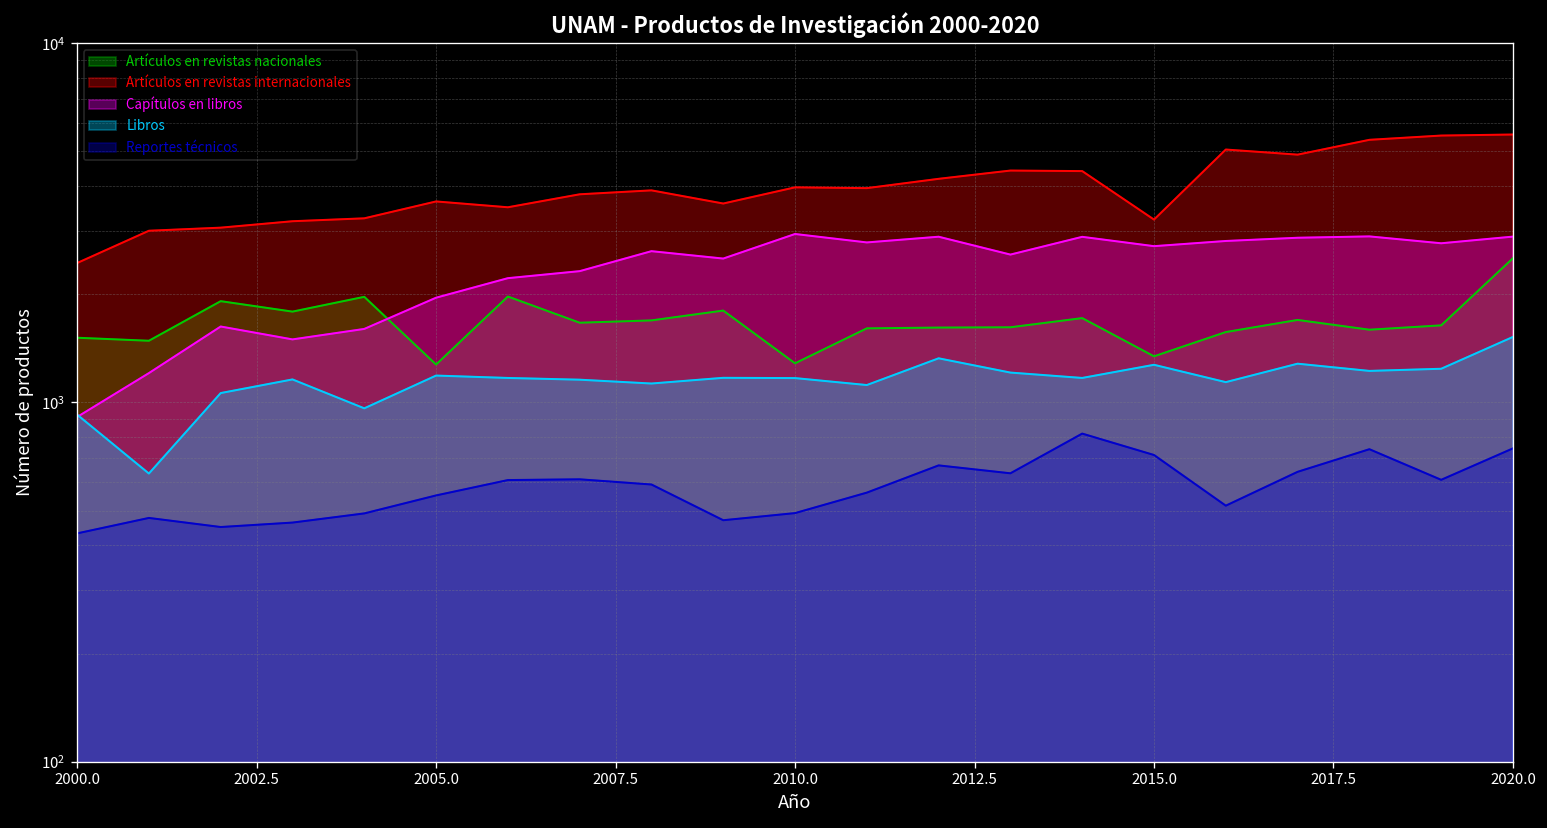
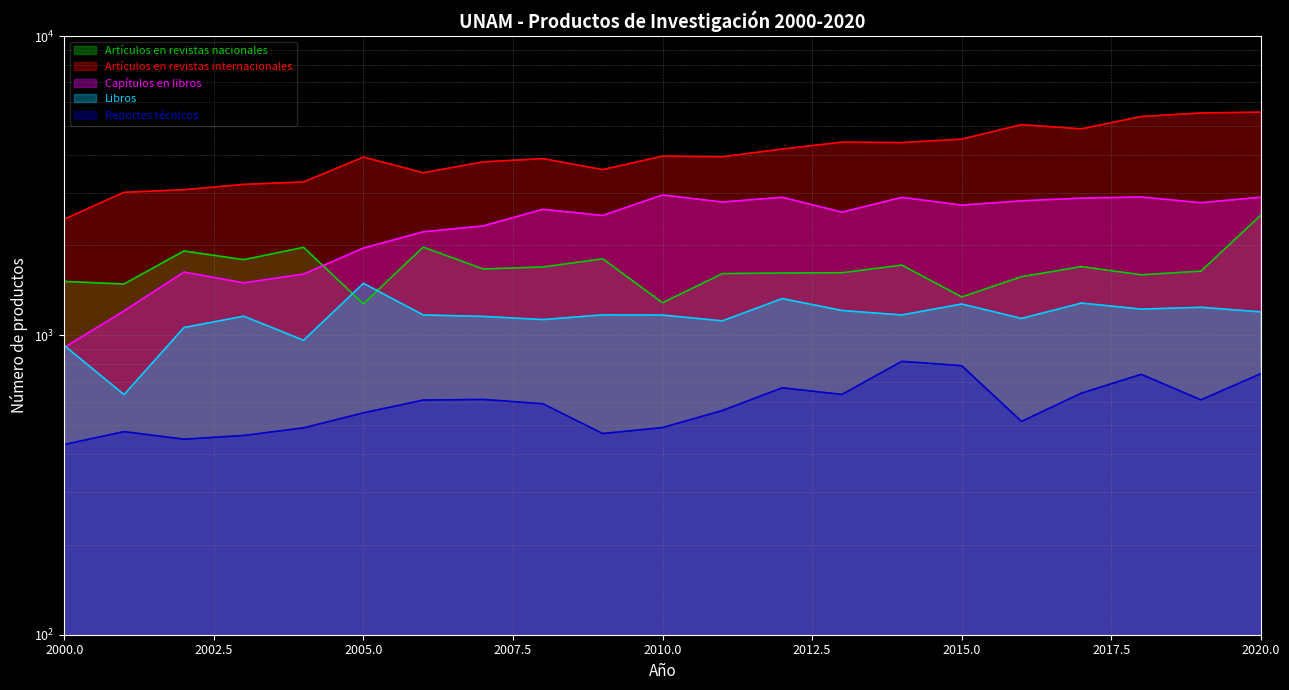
Artículos en revistas internacionales, 2005.0: 3600 -> 3900
Libros, 2005.0: 1190 -> 1500
Artículos en revistas internacionales, 2015.0: 3200 -> 4500
Reportes técnicos, 2015.0: 710 -> 790
Libros, 2020.0: 1500 -> 1200
